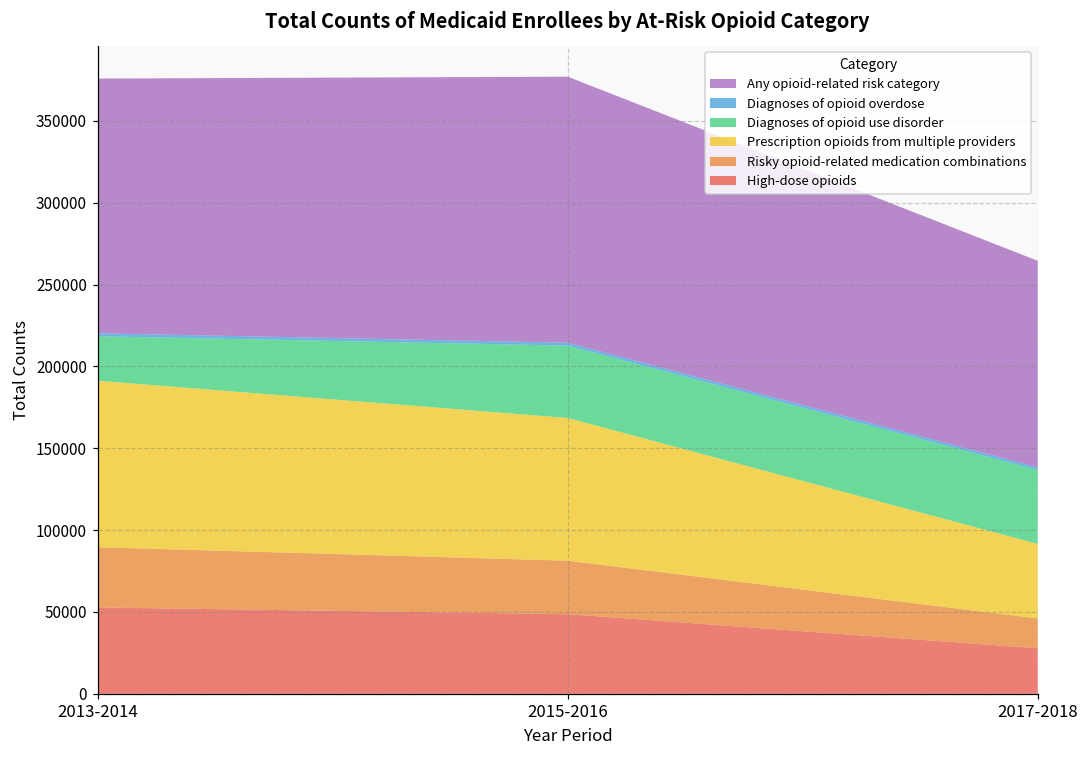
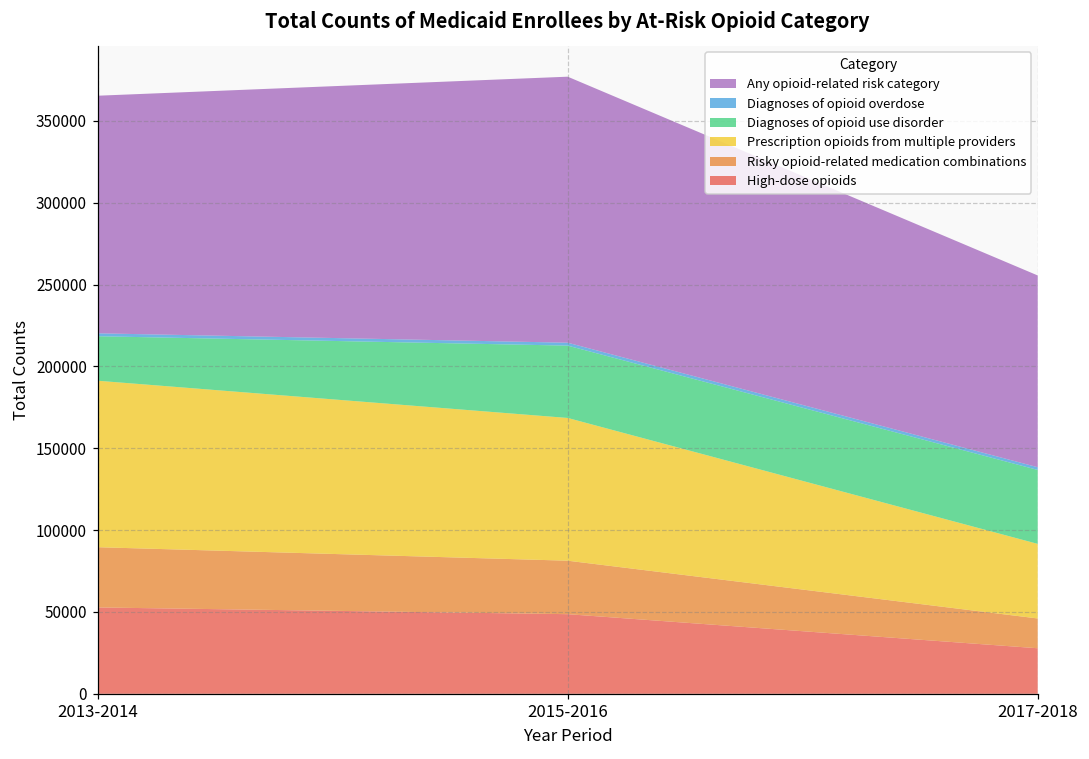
Any opioid-related risk category, 2013-2014: 156000 -> 145000
Any opioid-related risk category, 2017-2018: 126000 -> 117000
